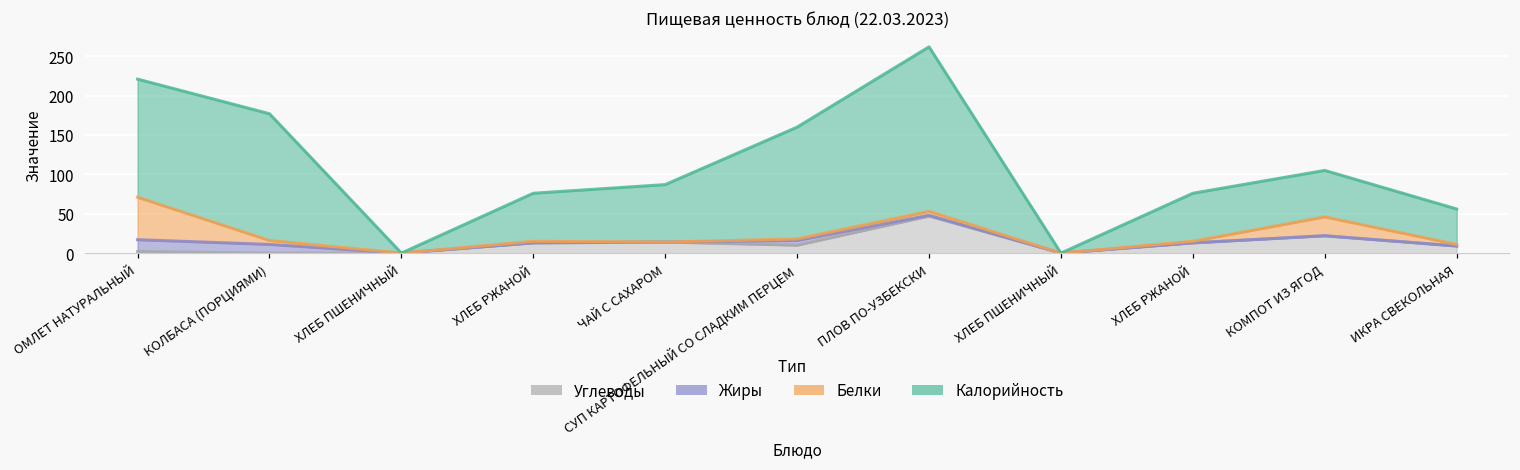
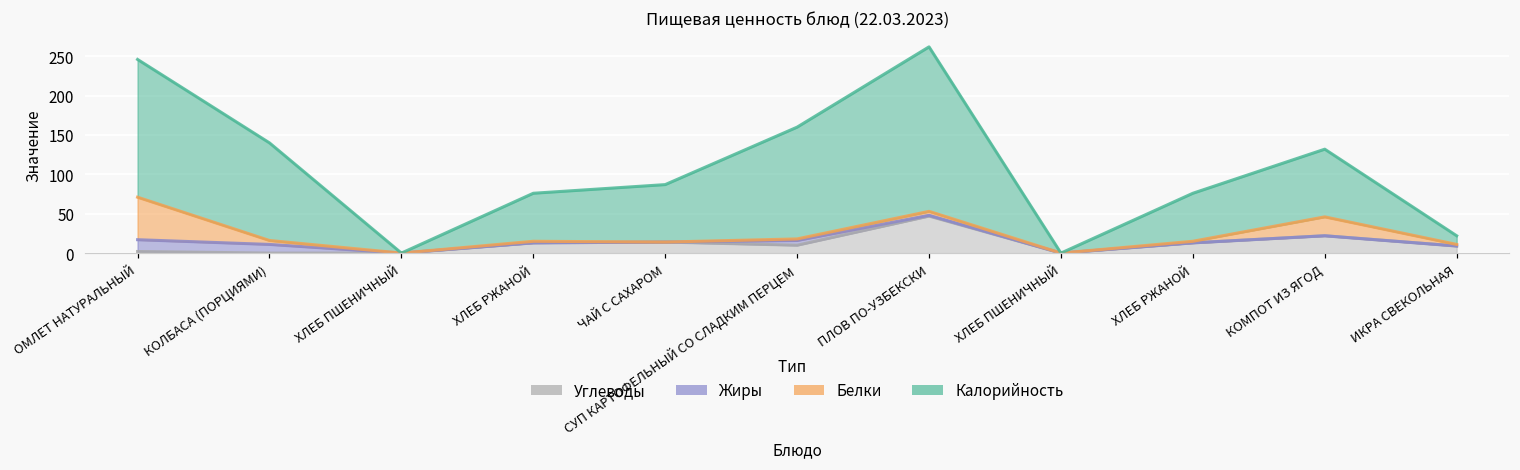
Калорийность, ОМЛЕТ НАТУРАЛЬНЫЙ: 150 -> 180
Калорийность, КОЛБАСА (ПОРЦИЯМИ): 160 -> 120
Калорийность, КОМПОТ ИЗ ЯГОД: 60 -> 90
Калорийность, ИКРА СВЕКОЛЬНАЯ: 50 -> 10
